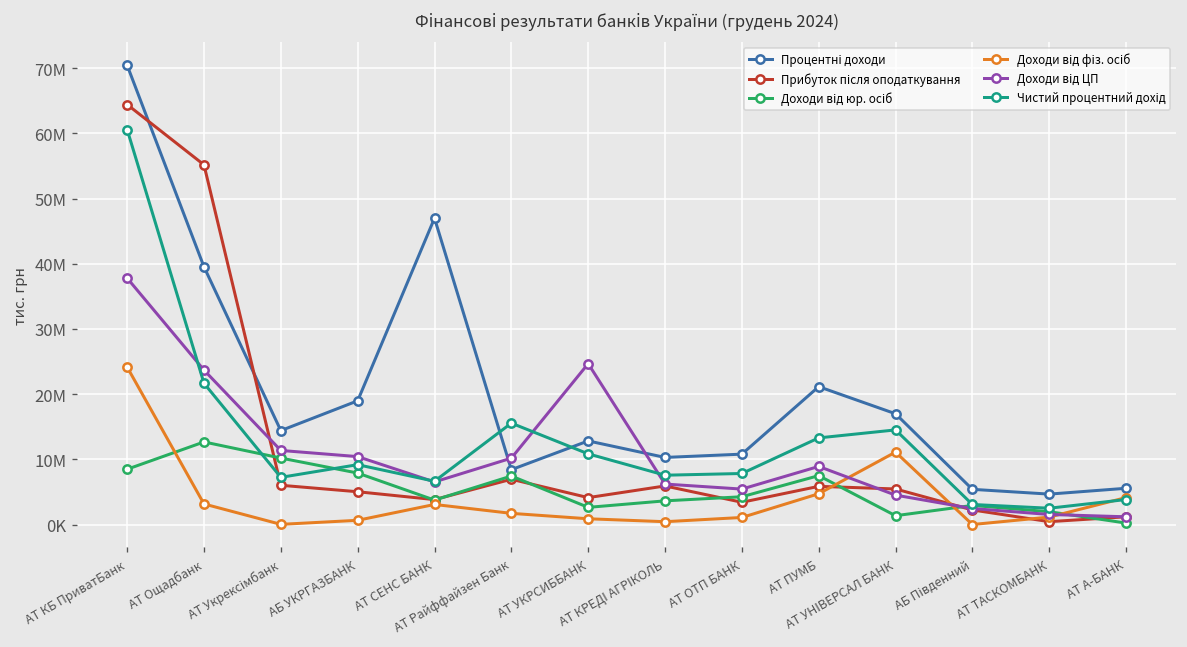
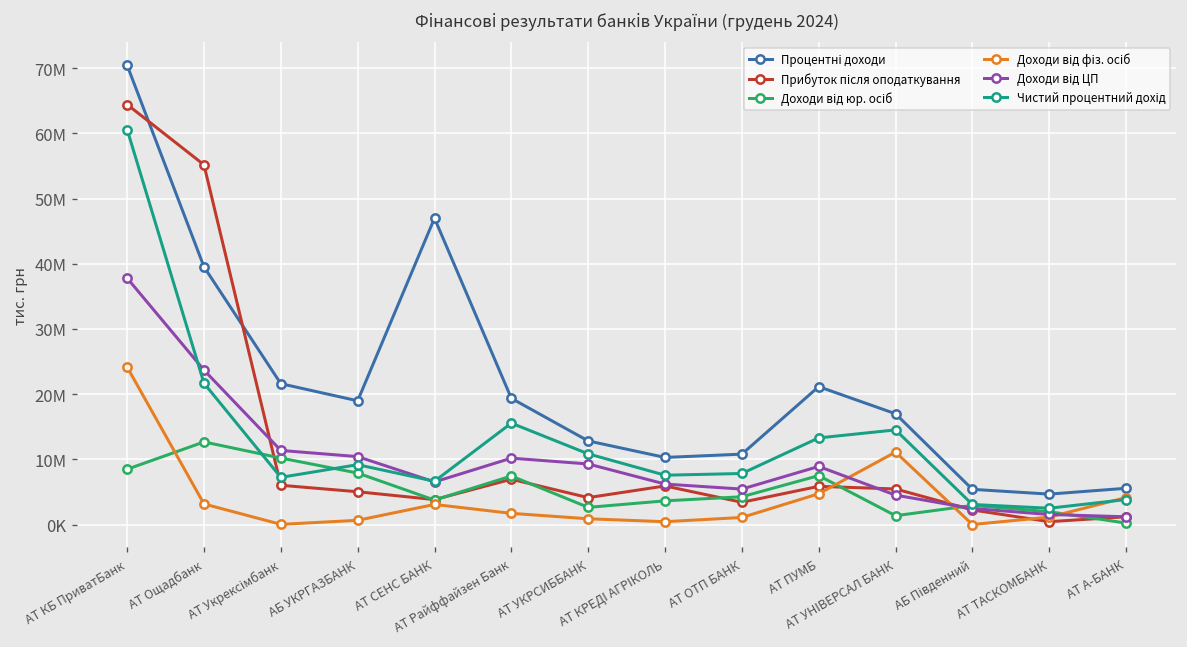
Процентні доходи, АТ Укрексімбанк: 14000000 -> 22000000
Процентні доходи, АТ Райффайзен Банк: 8000000 -> 19000000
Доходи від ЦП, АТ УКРСИББАНК: 25000000 -> 9000000
